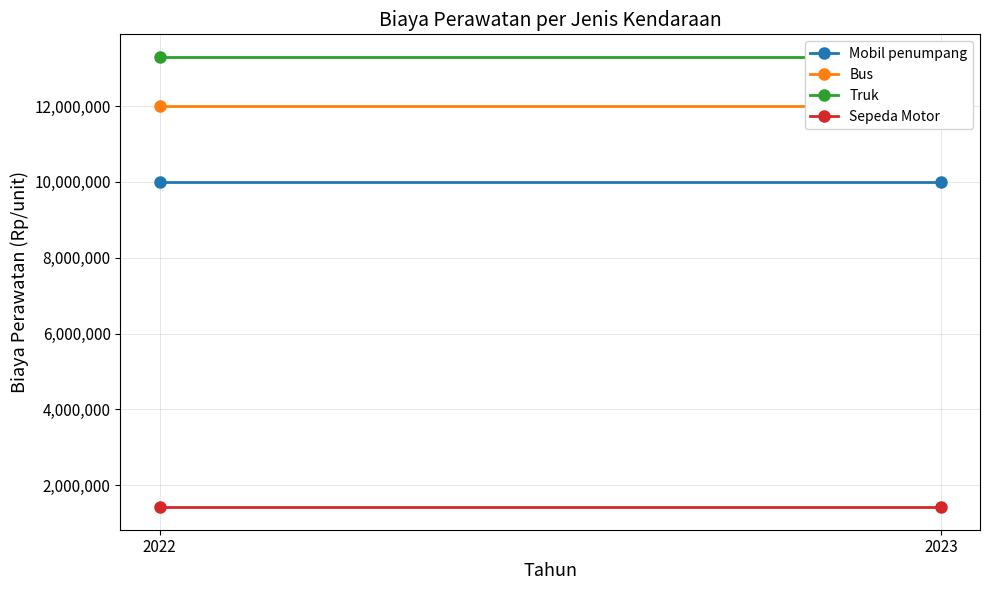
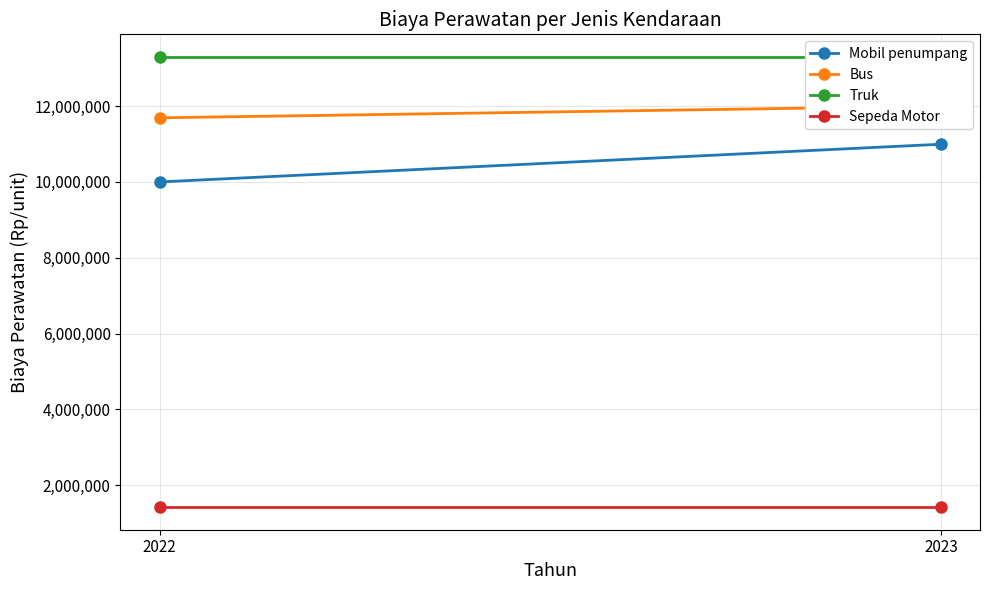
Bus, 2022: 12,000,000 -> 11,700,000
Mobil penumpang, 2023: 10,000,000 -> 11,000,000
